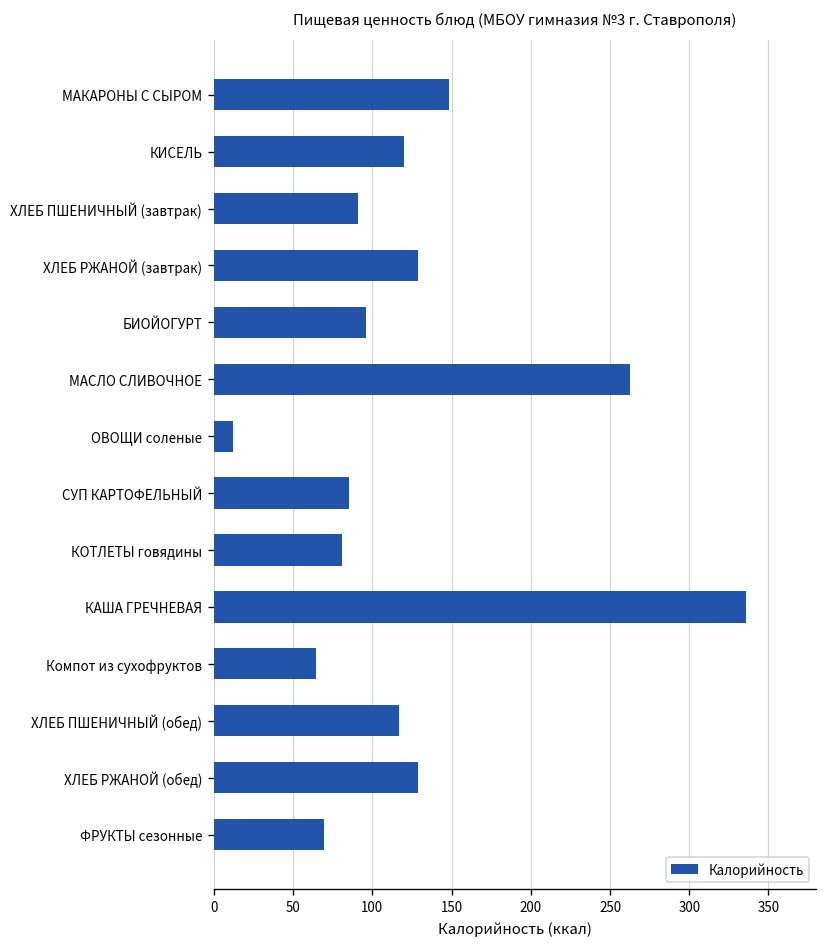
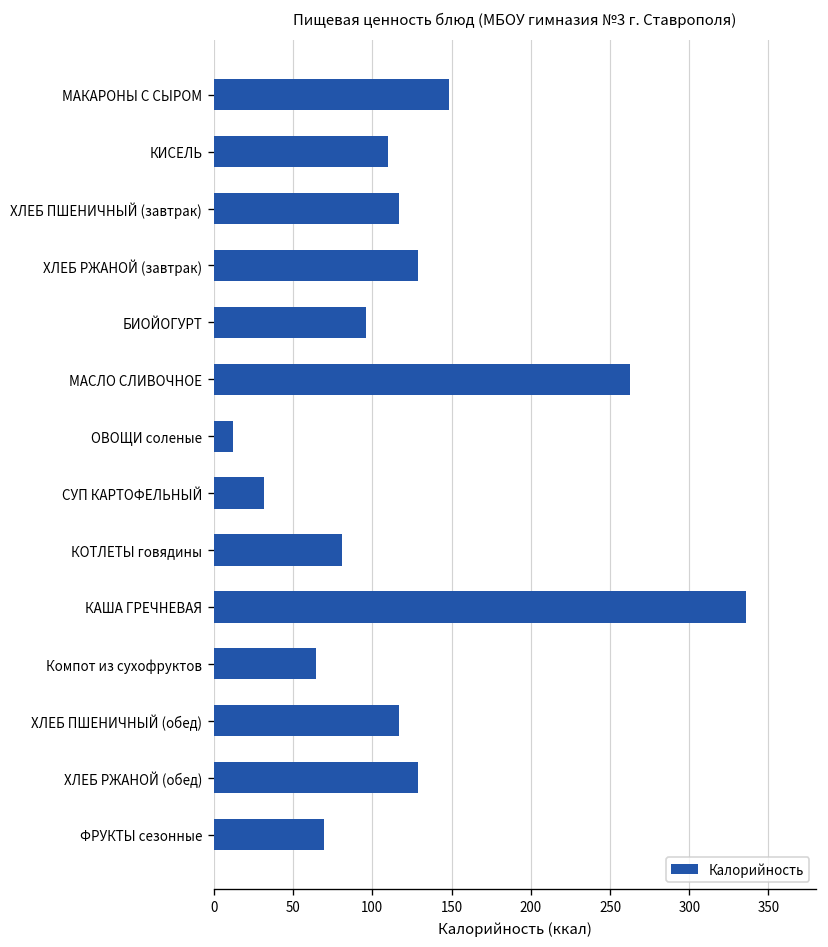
КИСЕЛЬ: 120 -> 110
ХЛЕБ ПШЕНИЧНЫЙ (завтрак): 91 -> 117
СУП КАРТОФЕЛЬНЫЙ: 85 -> 32
